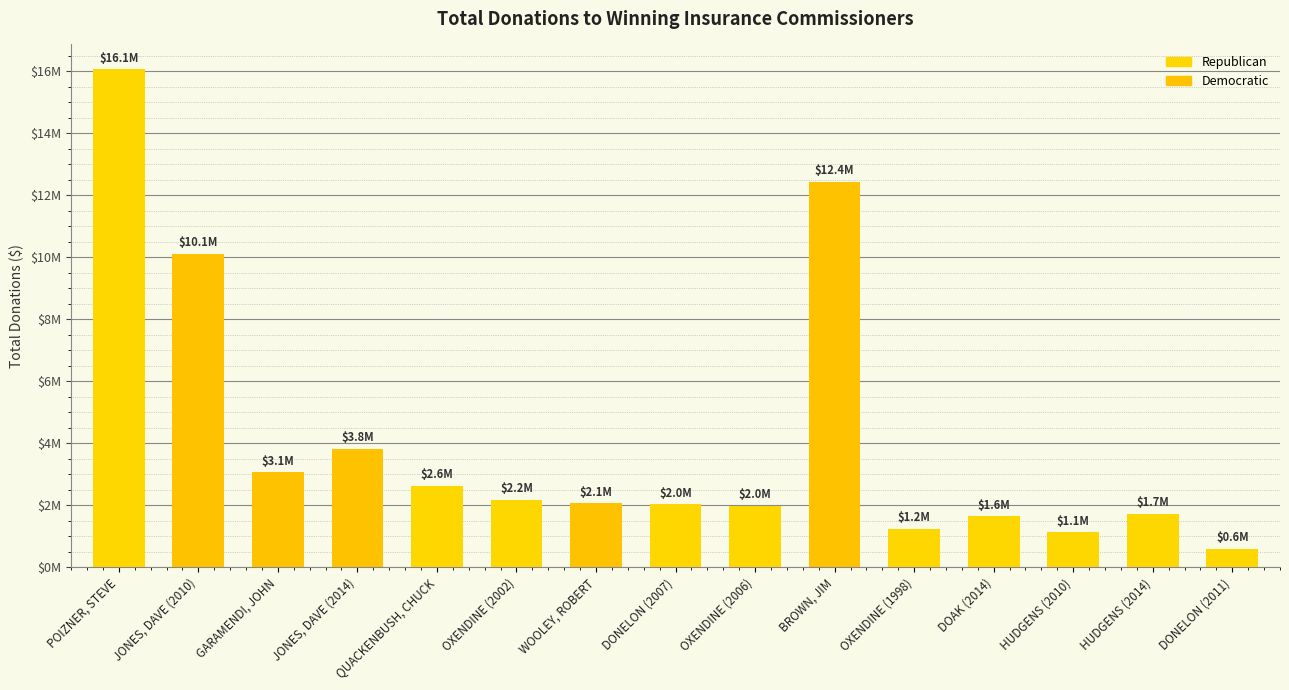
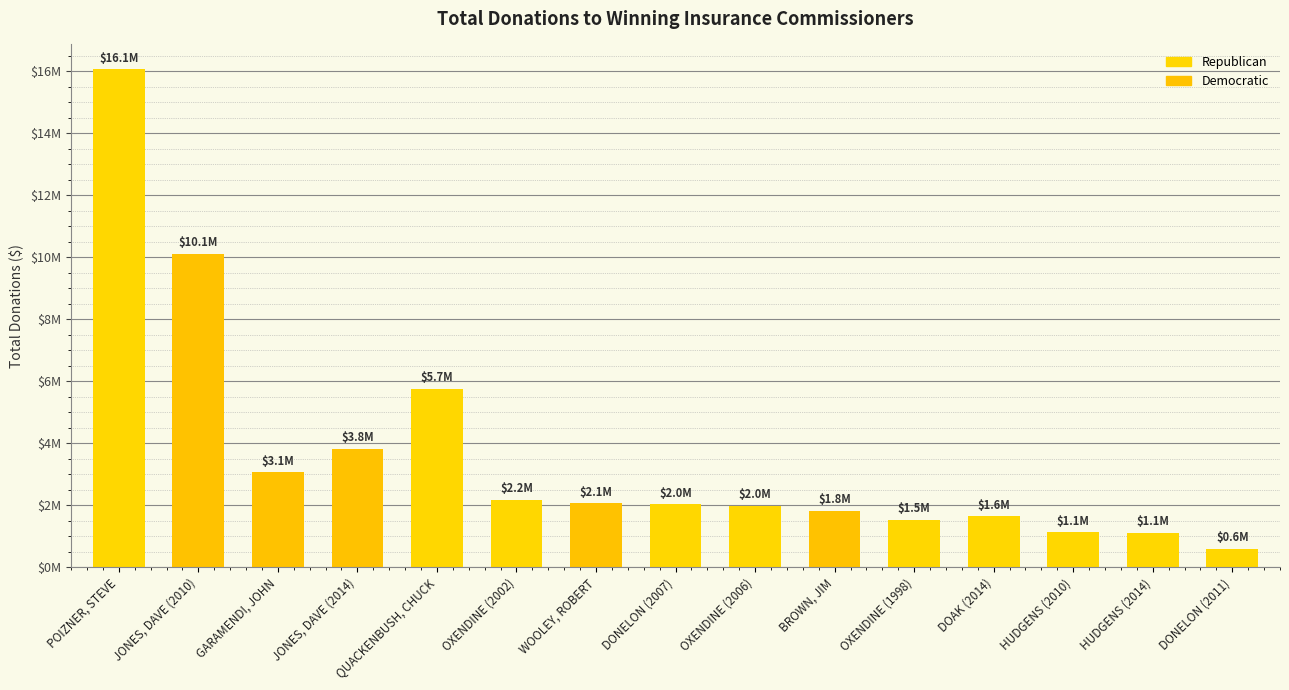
QUACKENBUSH, CHUCK: $2.6M -> $5.7M
BROWN, JIM: $12.4M -> $1.8M
OXENDINE (1998): $1.2M -> $1.5M
HUDGENS (2014): $1.7M -> $1.1M
